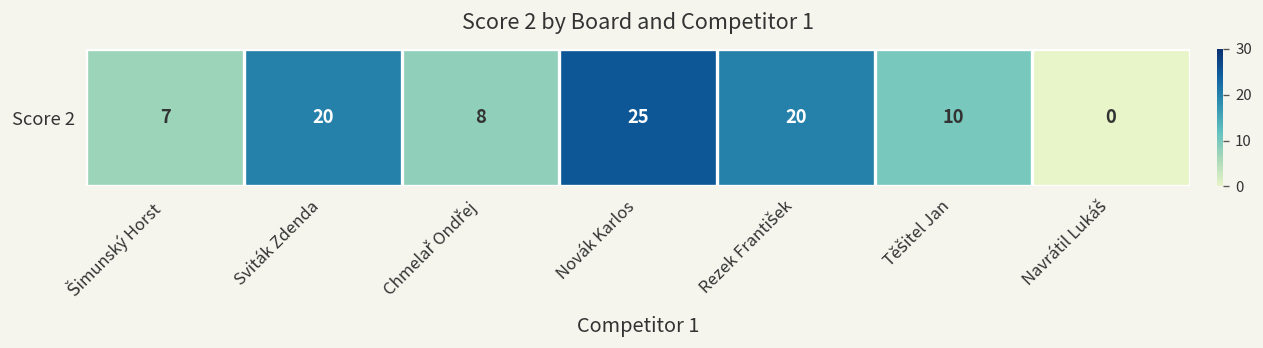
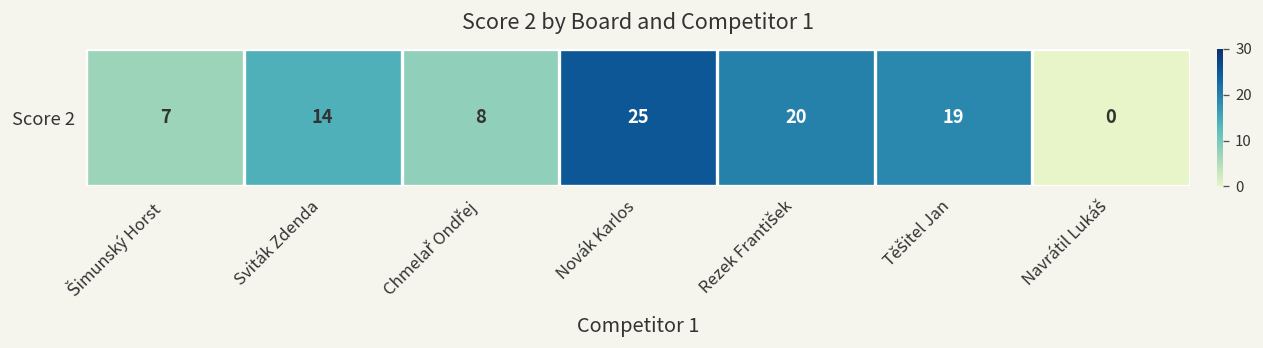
Score 2, Sviták Zdenda: 20 -> 14
Score 2, Těšitel Jan: 10 -> 19
